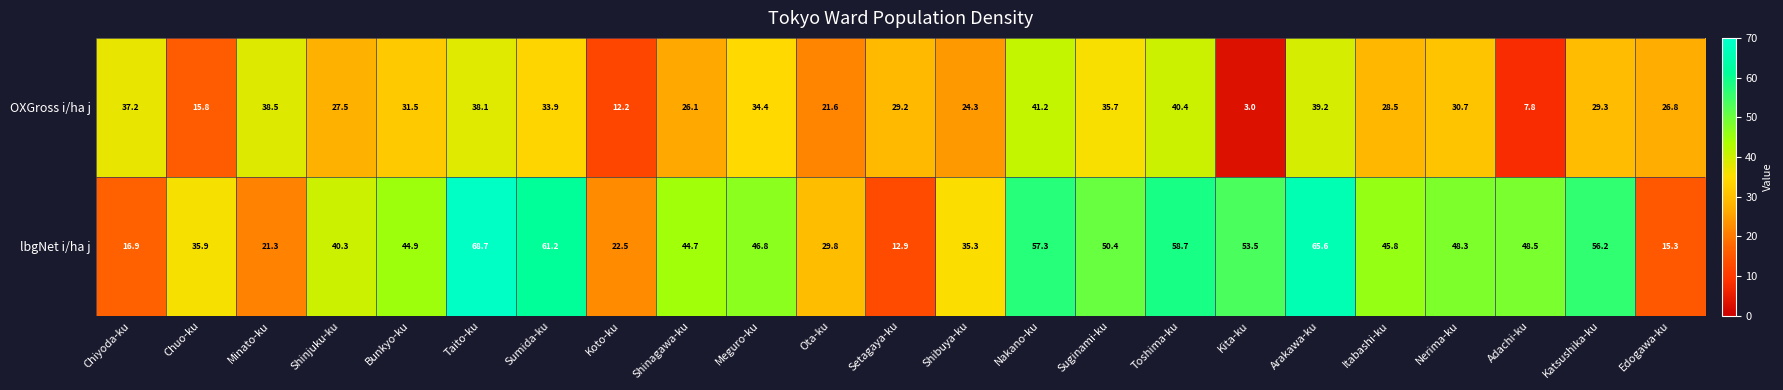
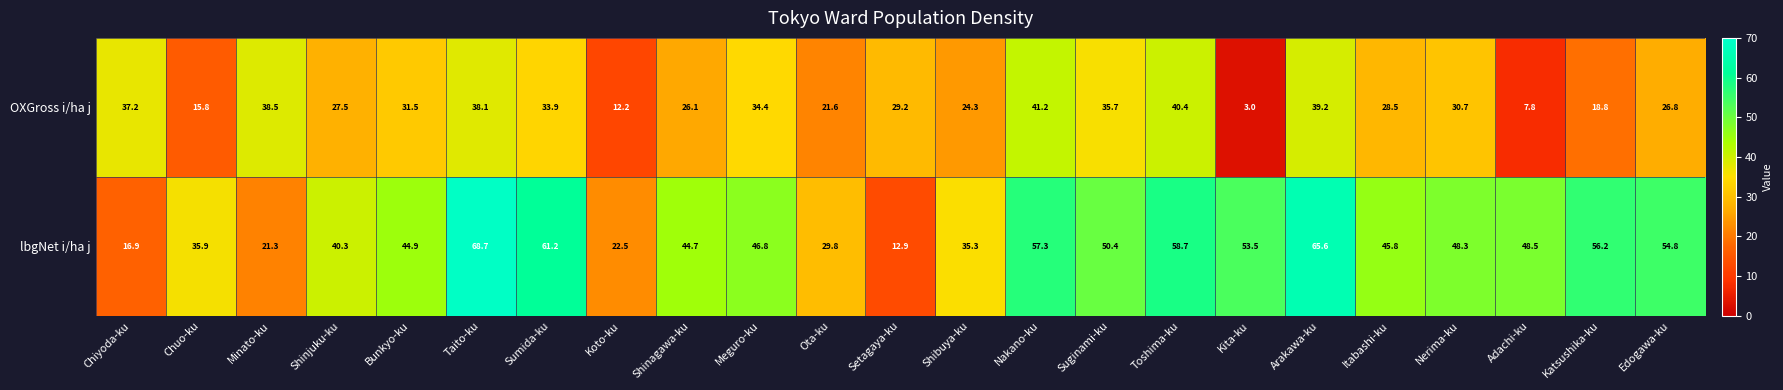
OXGross i/ha j, Katsushika-ku: 29.3 -> 18.8
lbgNet i/ha j, Edogawa-ku: 15.3 -> 54.8
